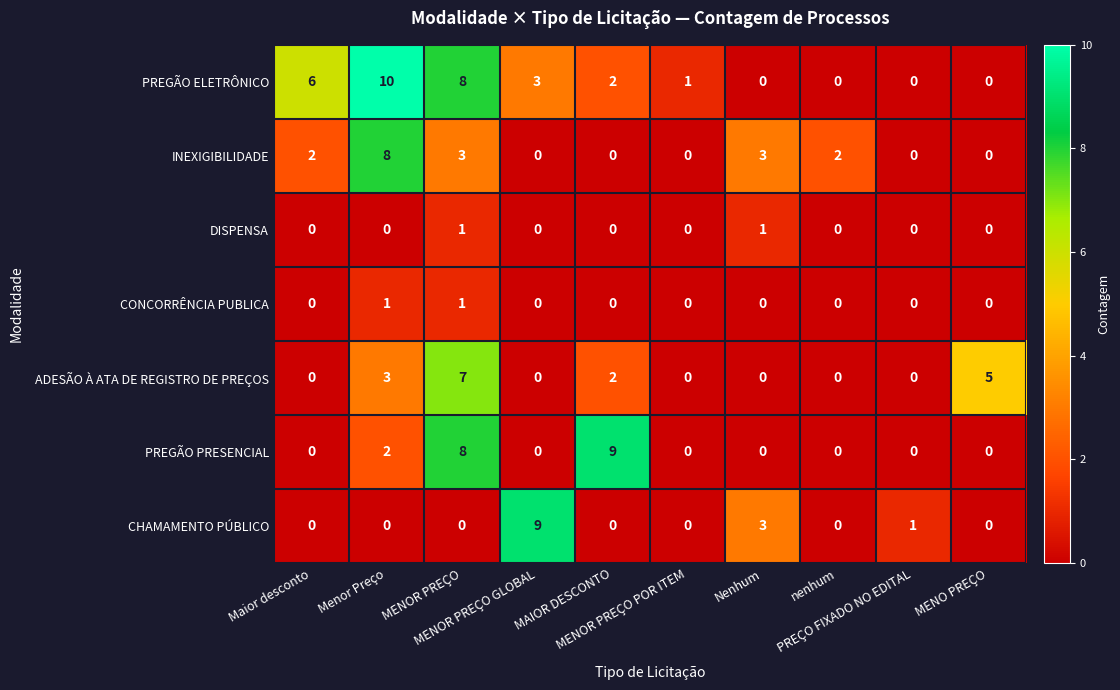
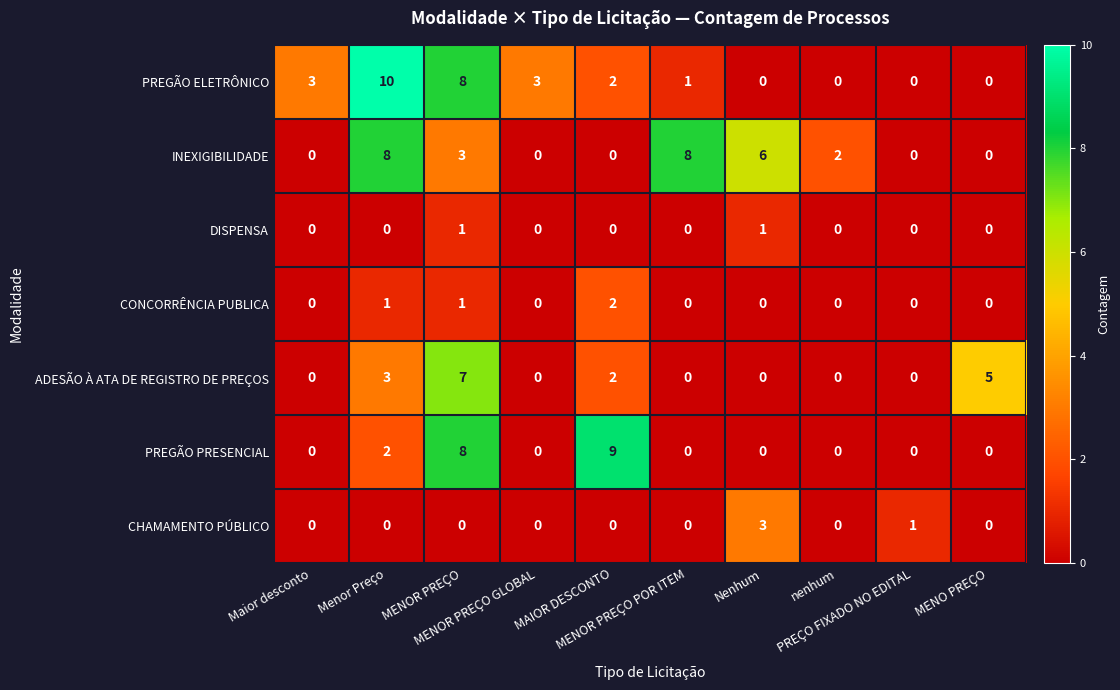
PREGÃO ELETRÔNICO, Maior desconto: 6 -> 3
INEXIGIBILIDADE, Maior desconto: 2 -> 0
INEXIGIBILIDADE, MENOR PREÇO POR ITEM: 0 -> 8
INEXIGIBILIDADE, Nenhum: 3 -> 6
CONCORRÊNCIA PUBLICA, MAIOR DESCONTO: 0 -> 2
CHAMAMENTO PÚBLICO, MENOR PREÇO GLOBAL: 9 -> 0
